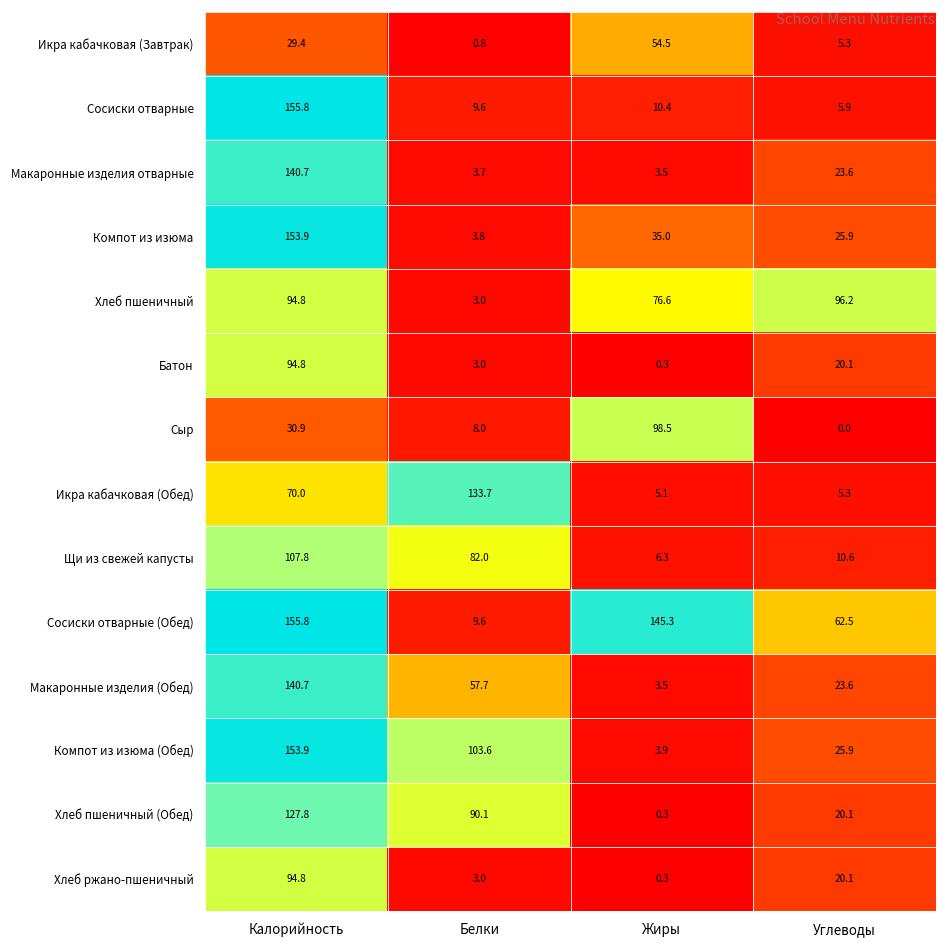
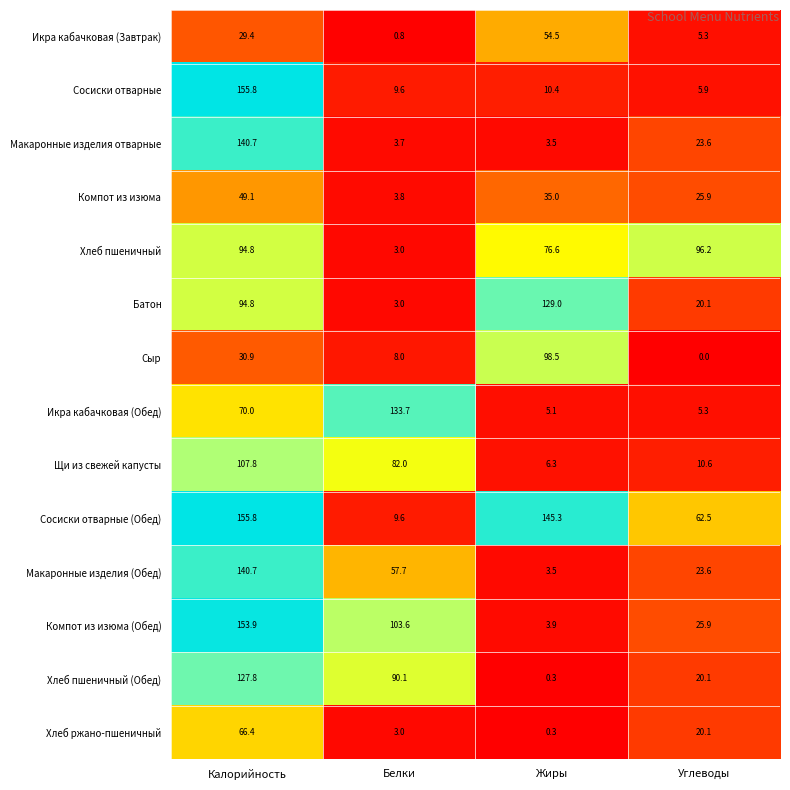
Компот из изюма, Калорийность: 153.9 -> 49.1
Батон, Жиры: 0.3 -> 129.0
Хлеб ржано-пшеничный, Калорийность: 94.8 -> 66.4
